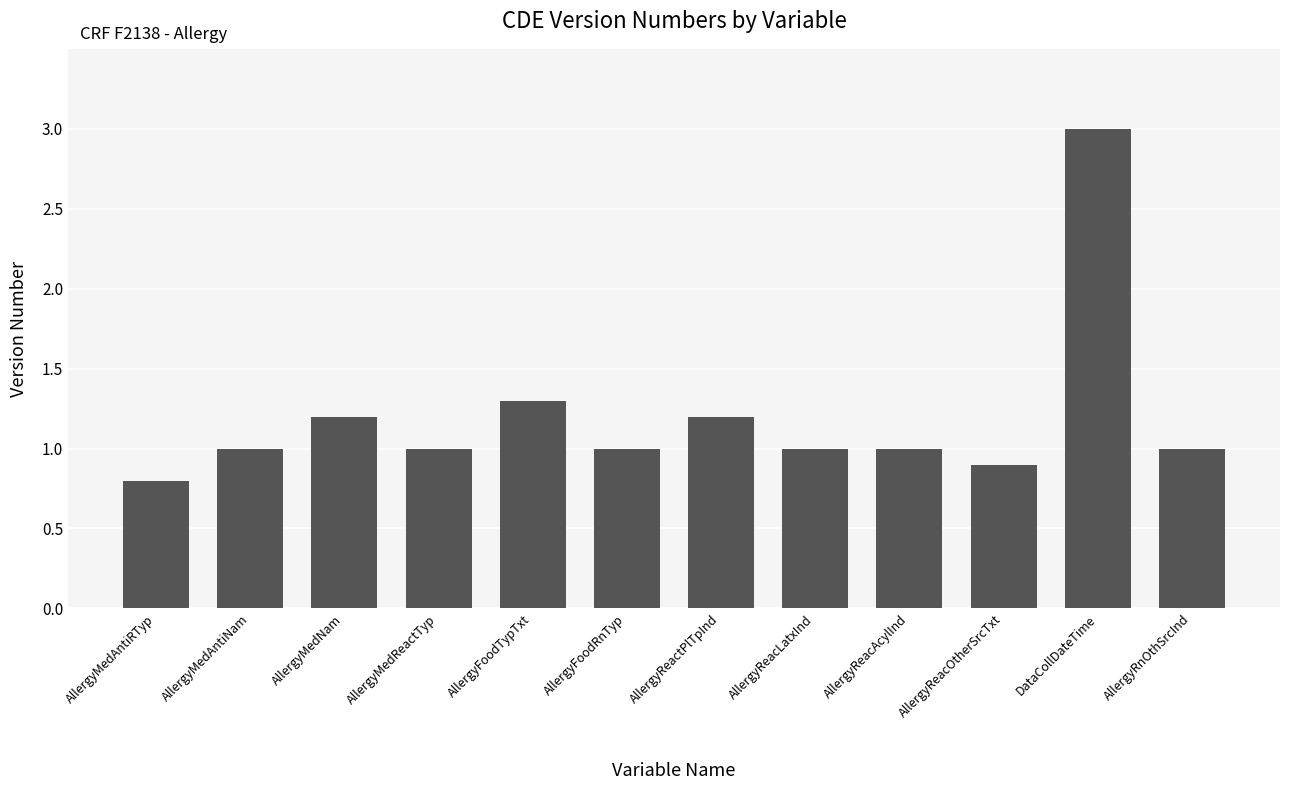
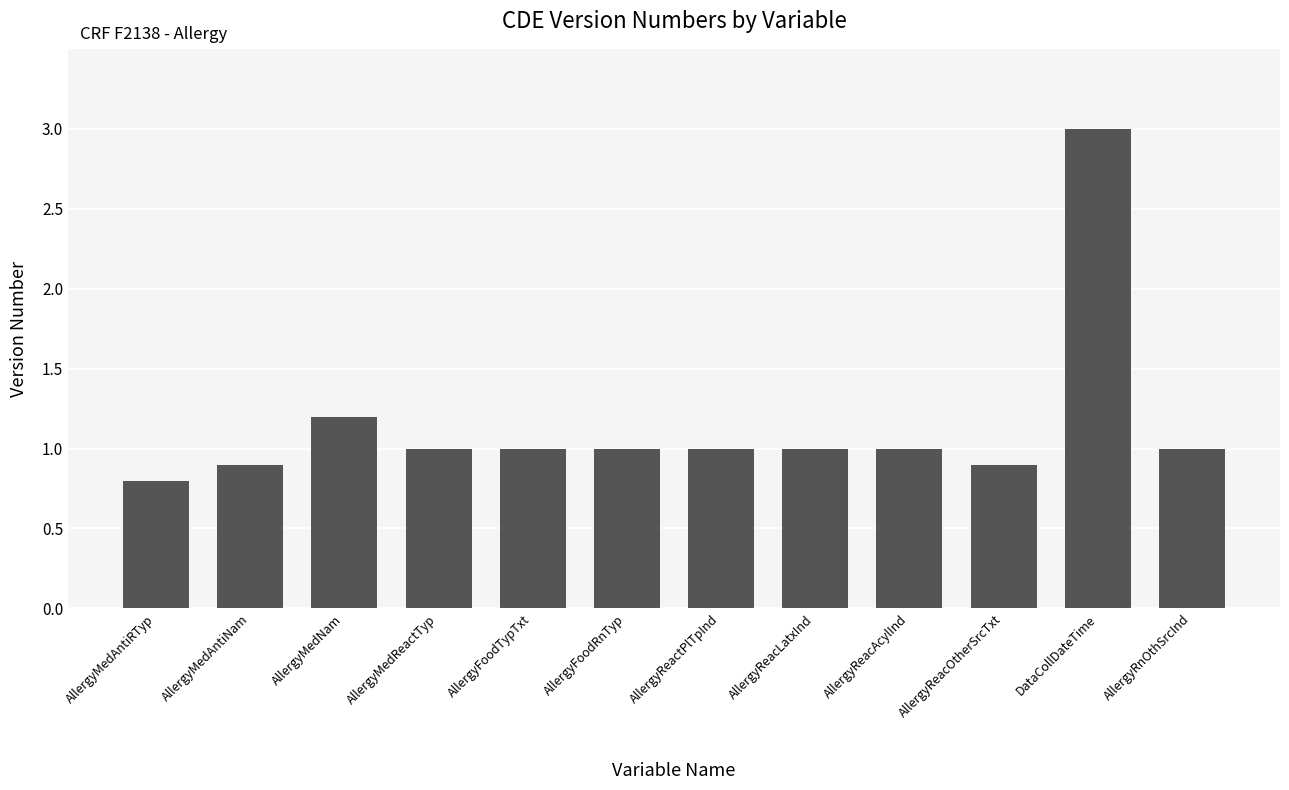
AllergyMedAntiNam: 1.0 -> 0.9
AllergyFoodTypTxt: 1.3 -> 1.0
AllergyReactPlTpInd: 1.2 -> 1.0
